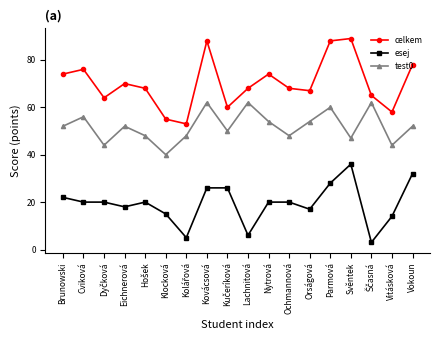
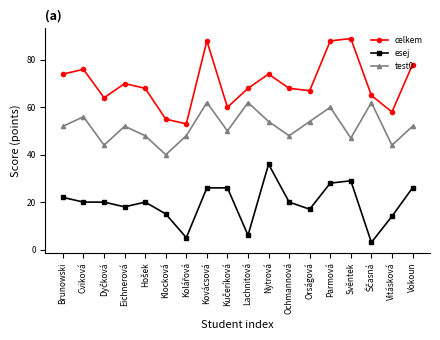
esej, Nytrová: 20 -> 36
esej, Svěntek: 36 -> 29
esej, Vokoun: 32 -> 26
